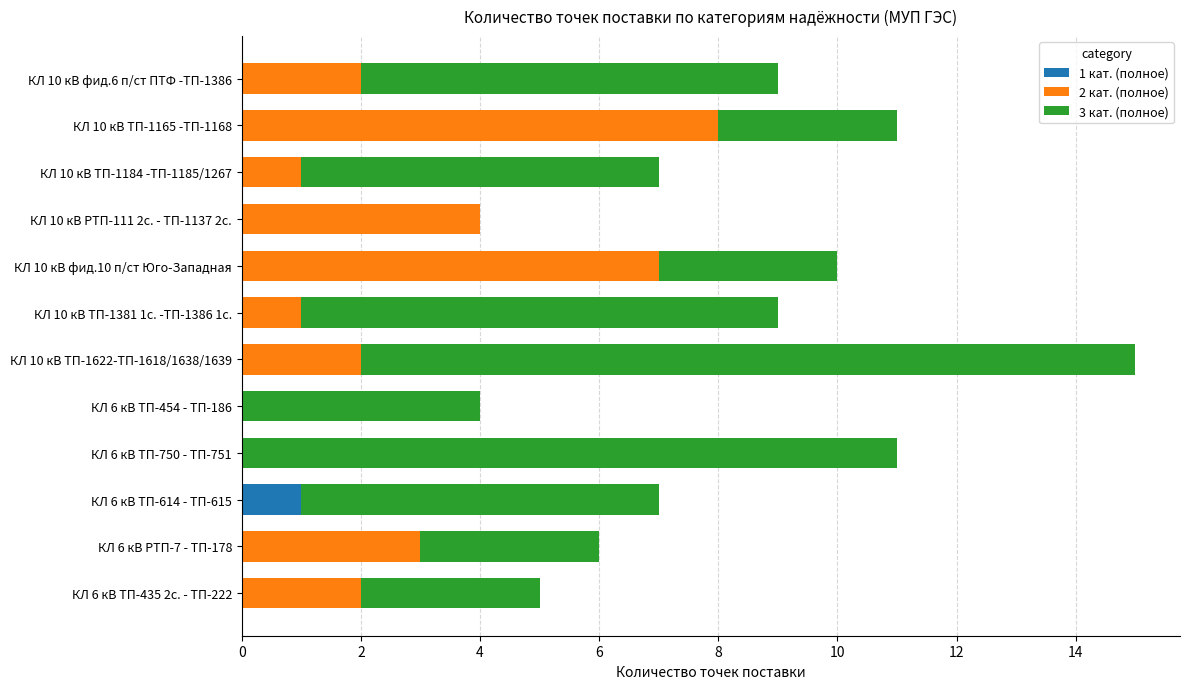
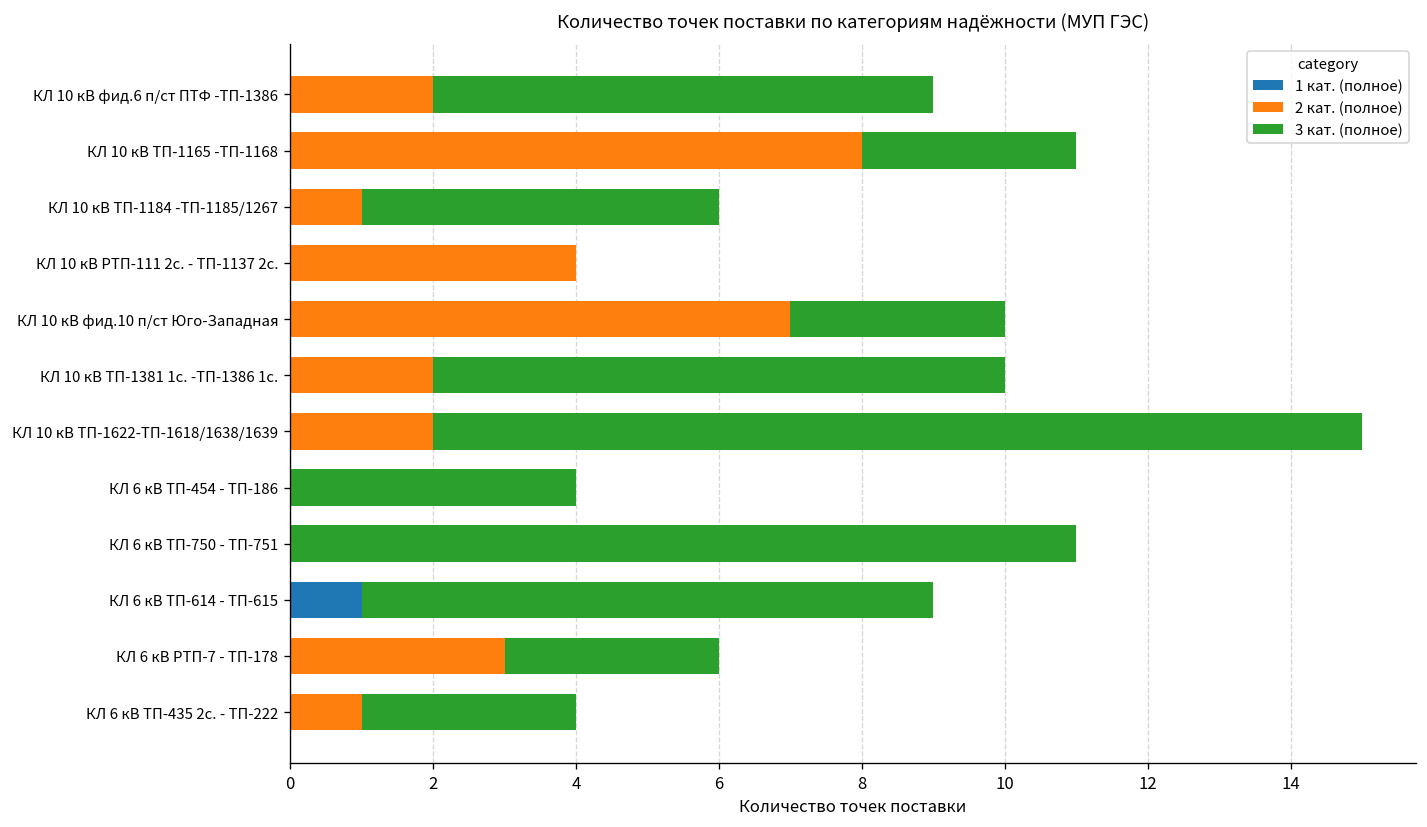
3 кат. (полное), КЛ 10 кВ ТП-1184 -ТП-1185/1267: 6 -> 5
2 кат. (полное), КЛ 10 кВ ТП-1381 1с. -ТП-1386 1с.: 1 -> 2
3 кат. (полное), КЛ 6 кВ ТП-614 - ТП-615: 6 -> 8
2 кат. (полное), КЛ 6 кВ ТП-435 2с. - ТП-222: 2 -> 1
